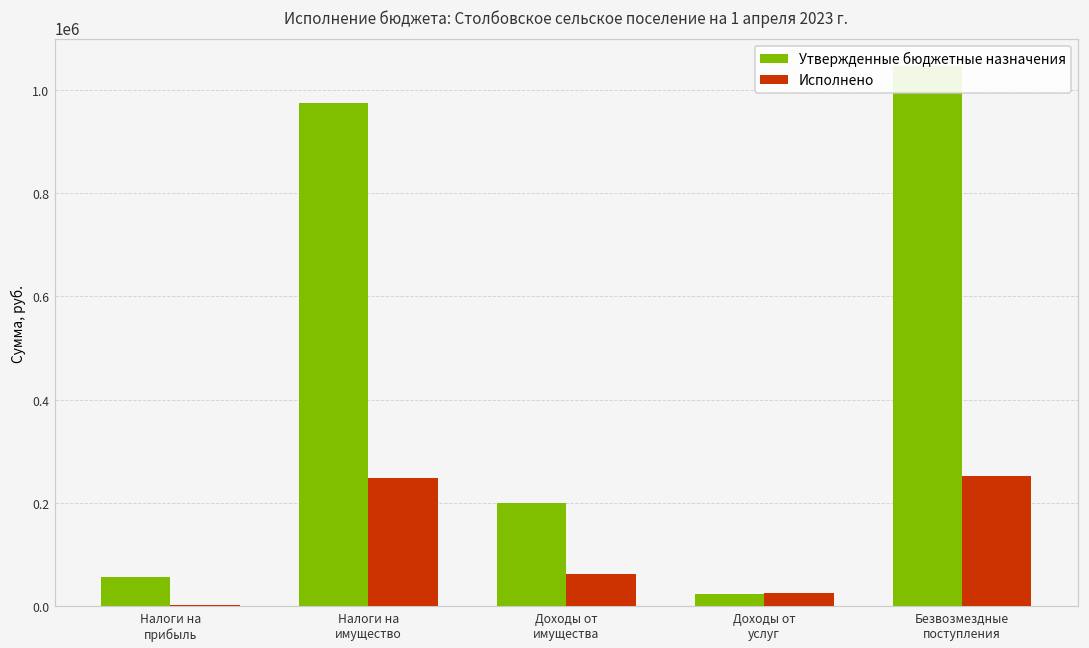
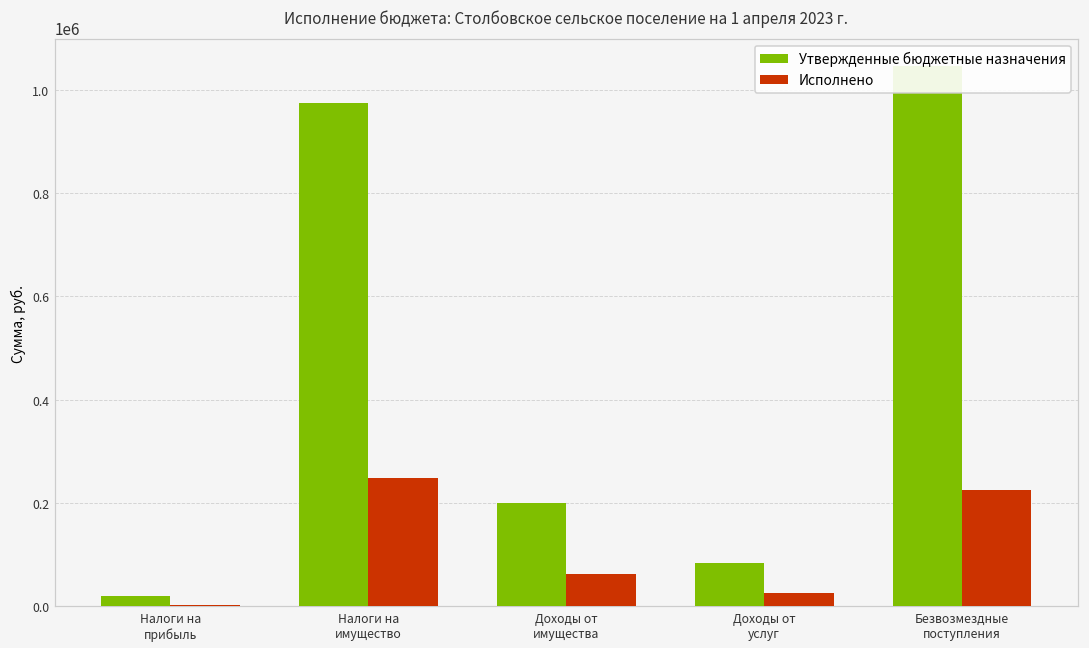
Утвержденные бюджетные назначения, Налоги на прибыль: 60000 -> 20000
Утвержденные бюджетные назначения, Доходы от услуг: 20000 -> 80000
Исполнено, Безвозмездные поступления: 250000 -> 220000
